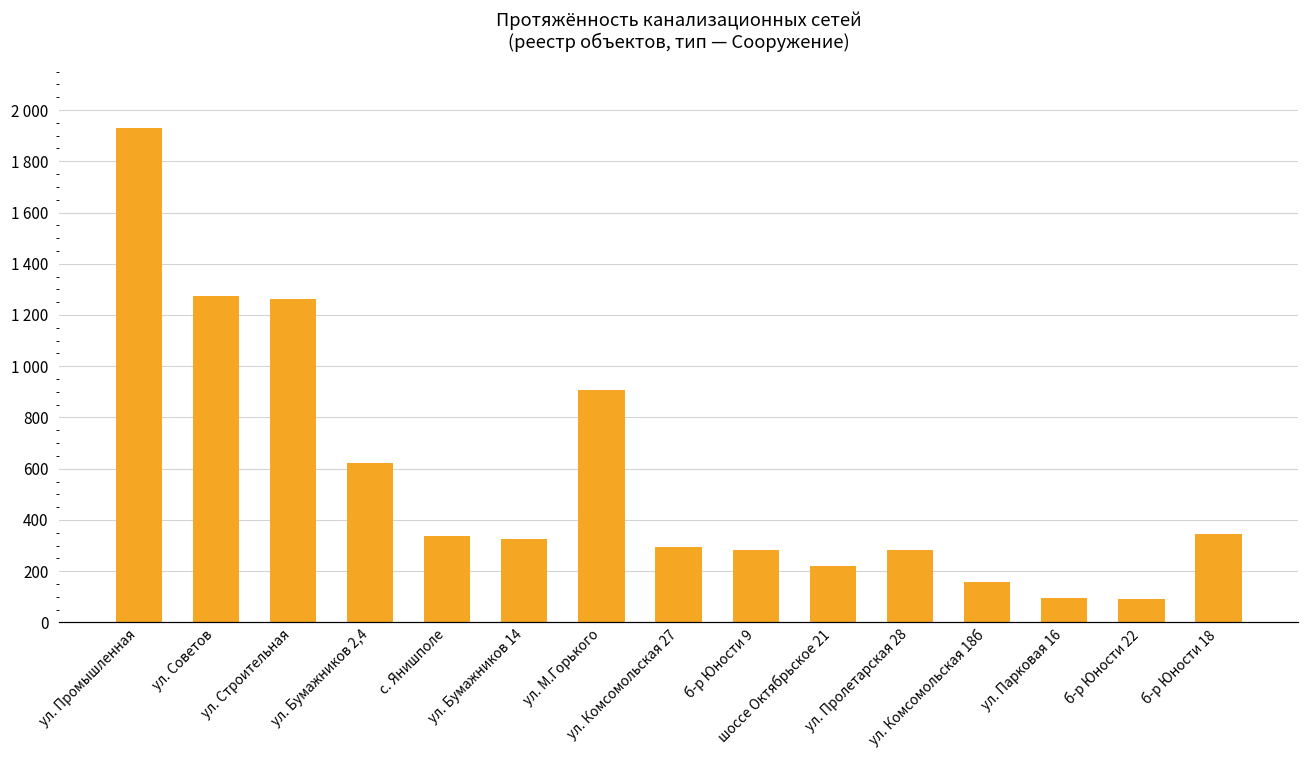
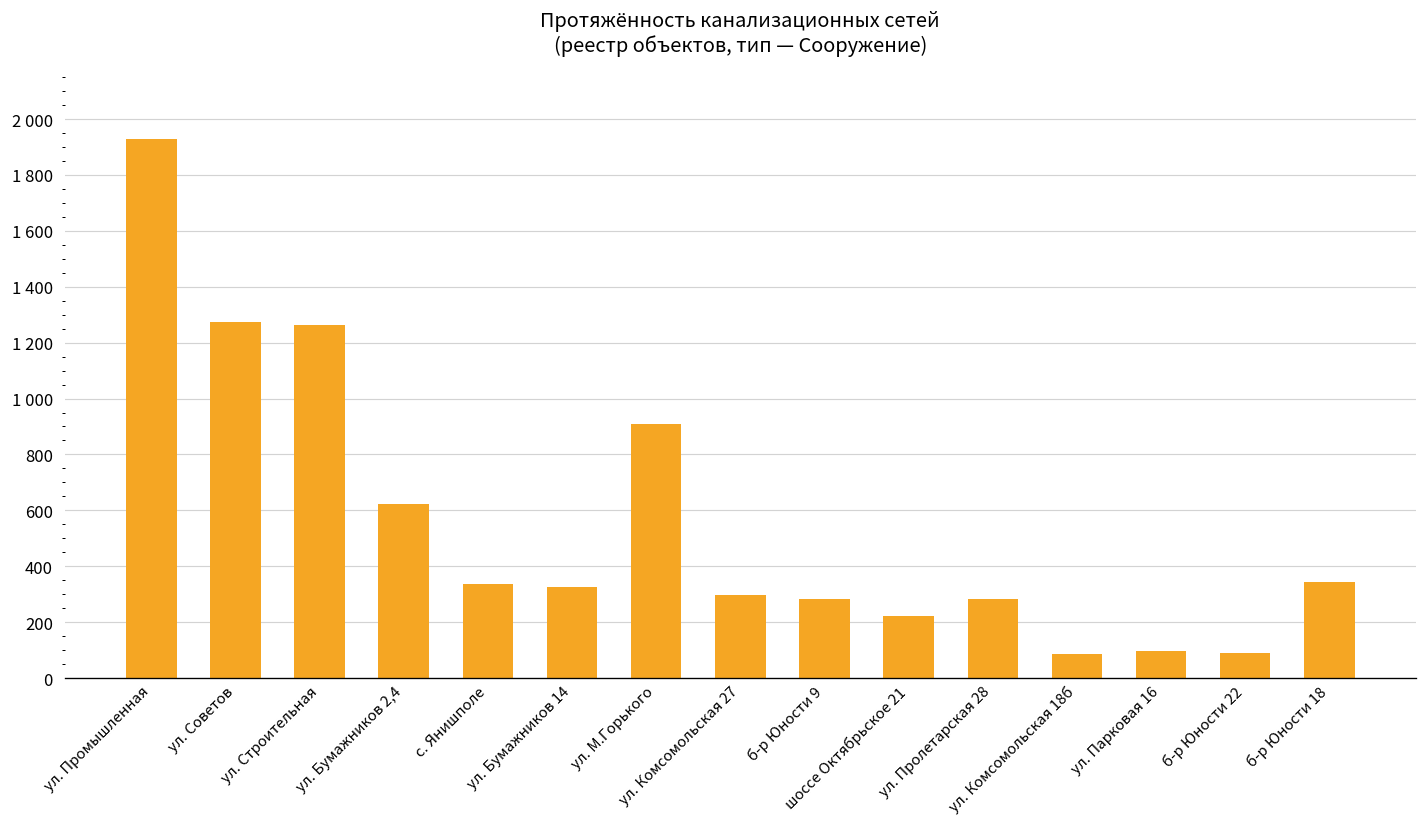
ул. Комсомольская 18б: 160 -> 90
